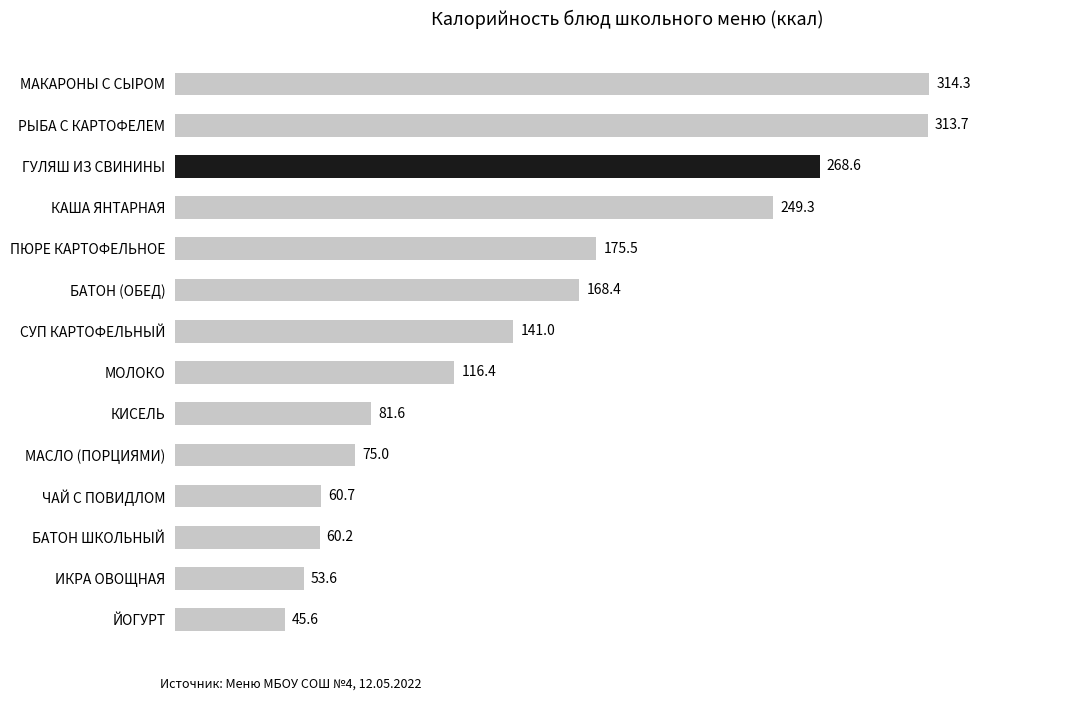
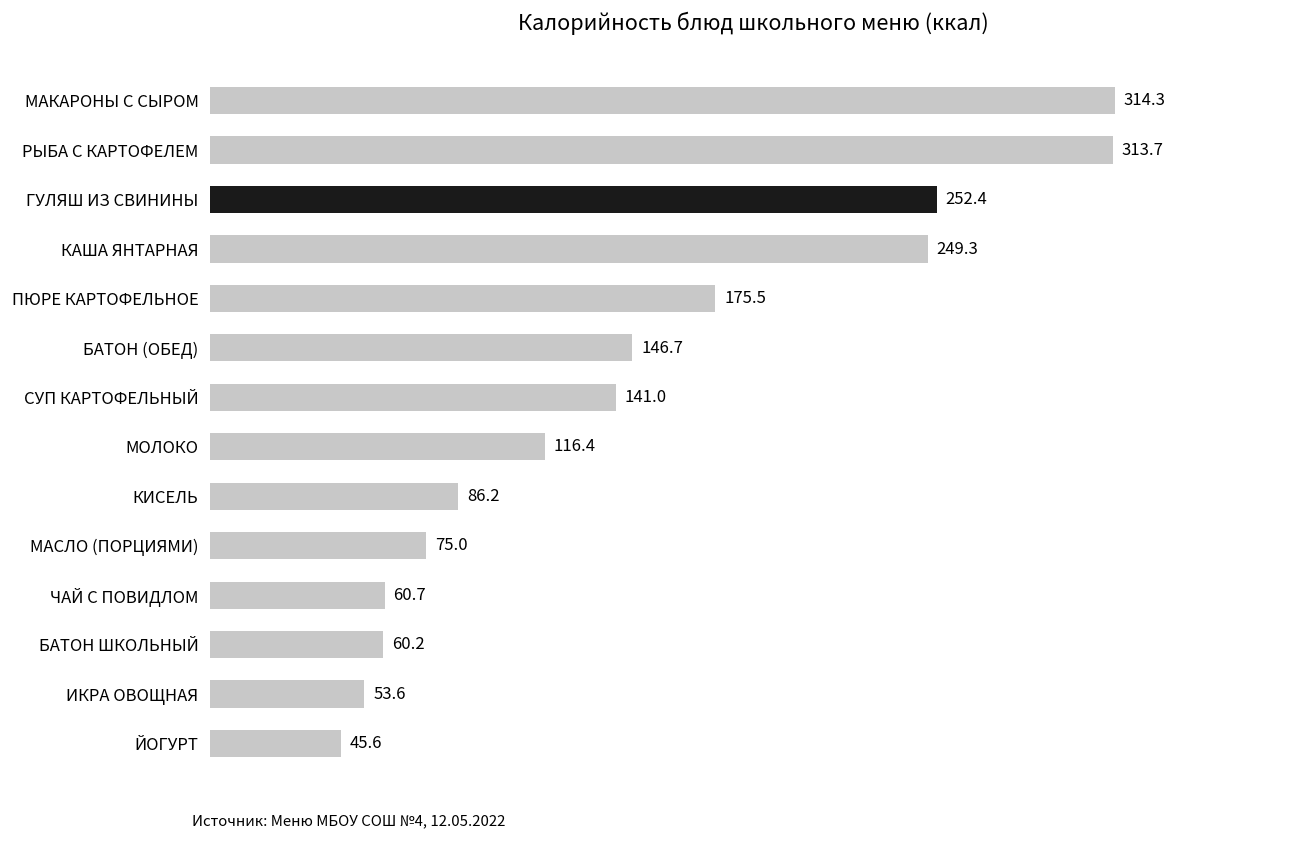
ГУЛЯШ ИЗ СВИНИНЫ: 268.6 -> 252.4
БАТОН (ОБЕД): 168.4 -> 146.7
КИСЕЛЬ: 81.6 -> 86.2
